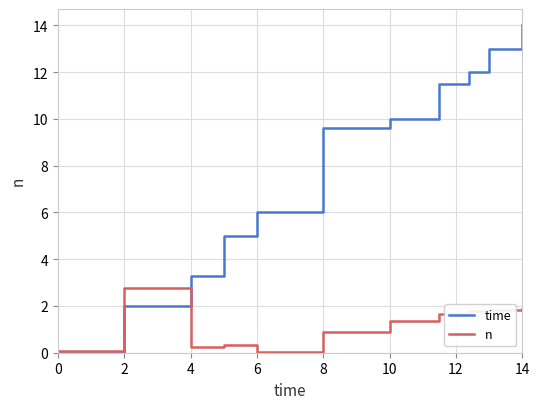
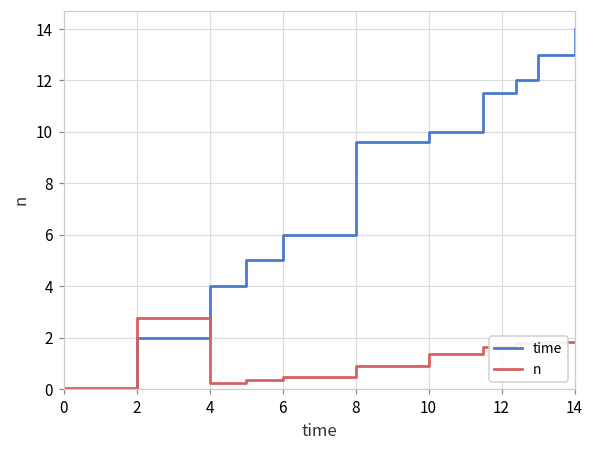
time, 4: 3.3 -> 4.0
n, 6: 0.0 -> 0.5
